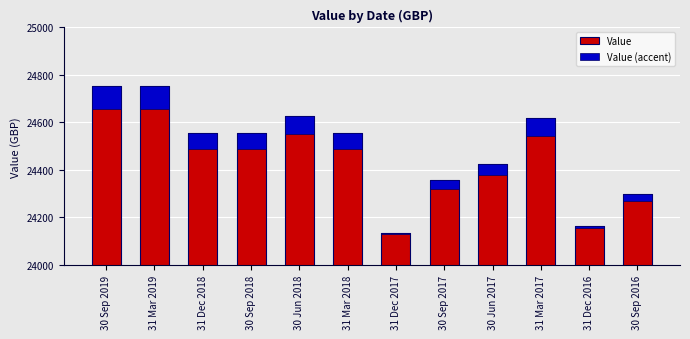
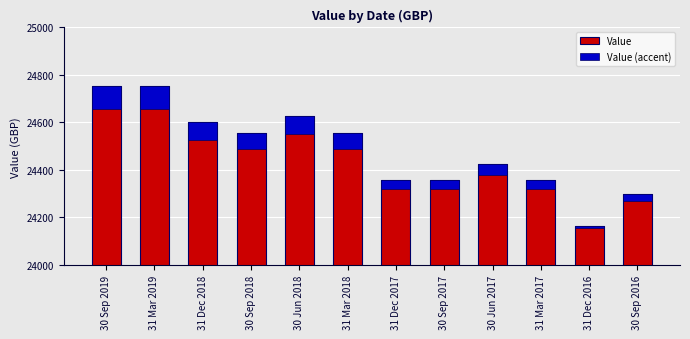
Value, 31 Dec 2018: 24560 -> 24600
Value, 31 Dec 2017: 24130 -> 24360
Value, 31 Mar 2017: 24620 -> 24360
